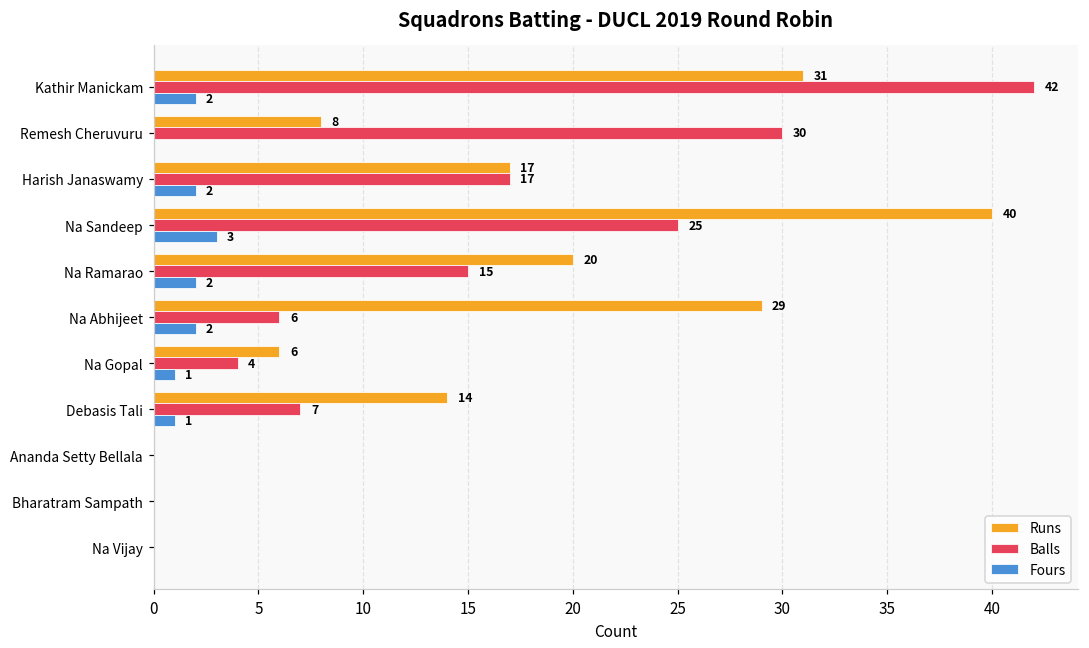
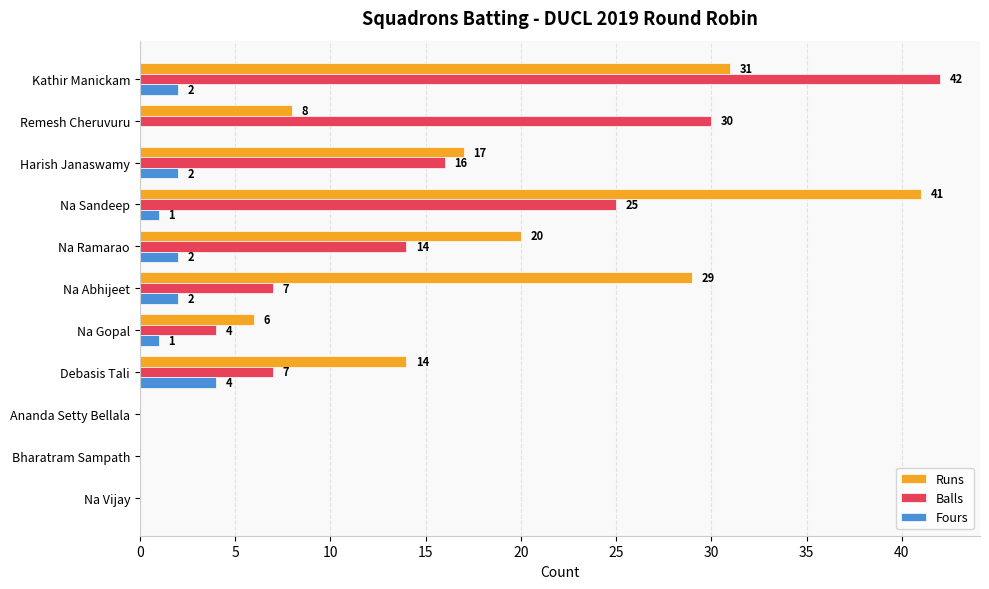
Balls, Harish Janaswamy: 17 -> 16
Runs, Na Sandeep: 40 -> 41
Fours, Na Sandeep: 3 -> 1
Balls, Na Ramarao: 15 -> 14
Balls, Na Abhijeet: 6 -> 7
Fours, Debasis Tali: 1 -> 4
